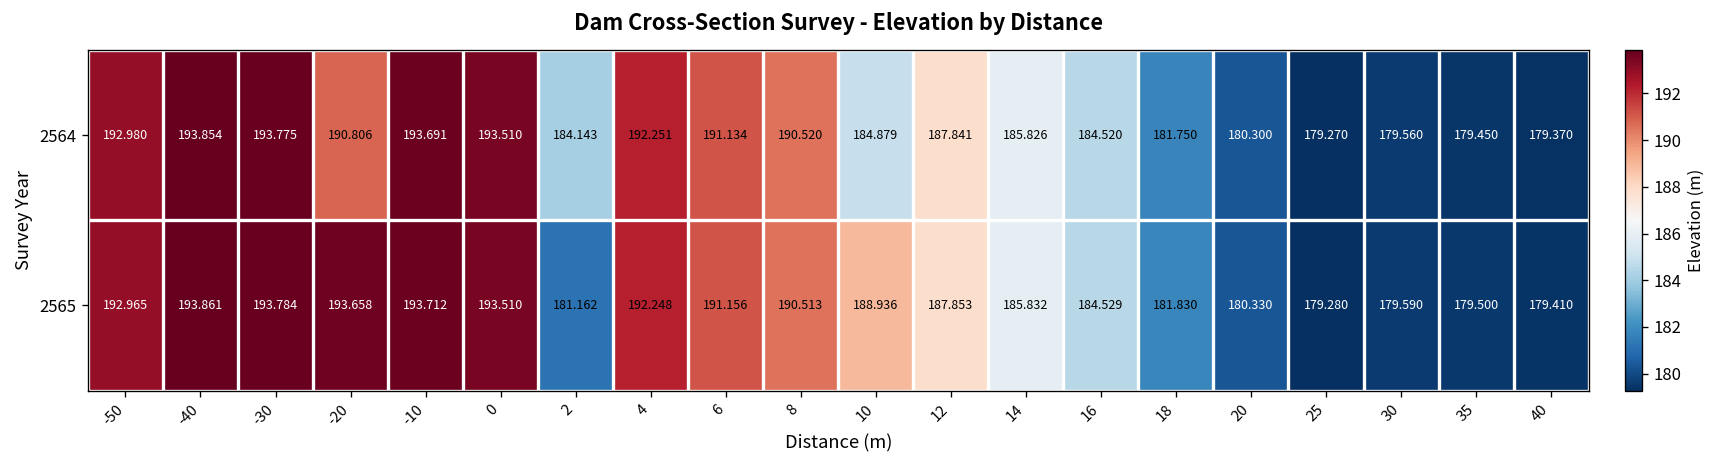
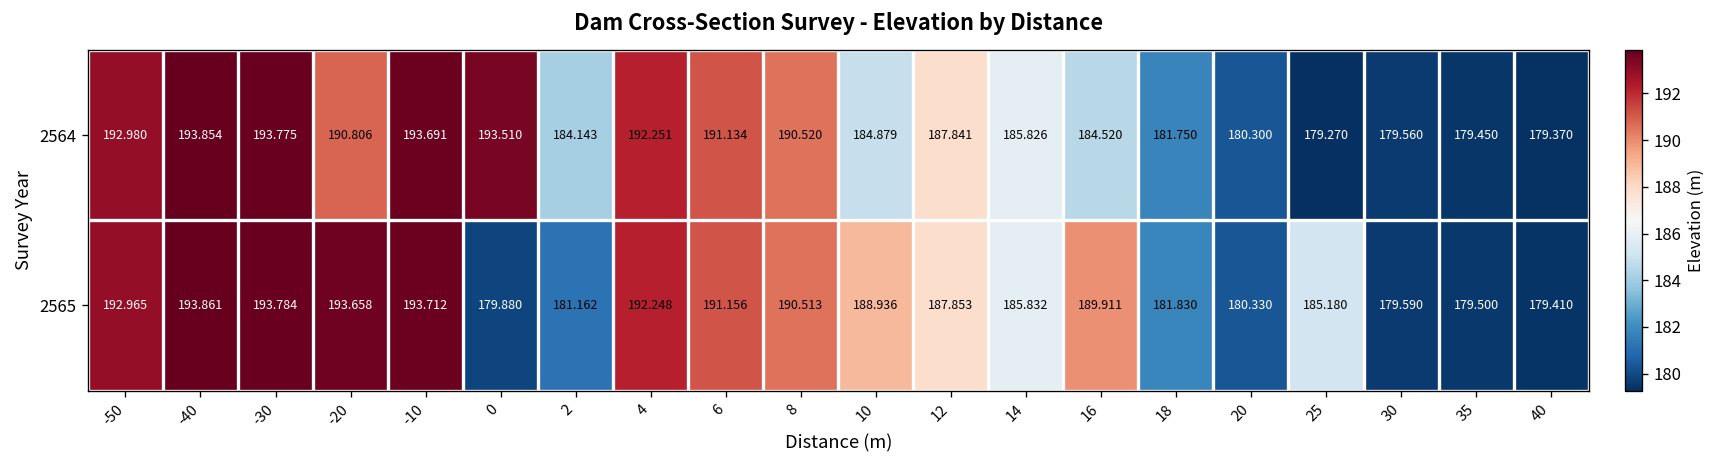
2565, 0: 193.510 -> 179.880
2565, 16: 184.529 -> 189.911
2565, 25: 179.280 -> 185.180
